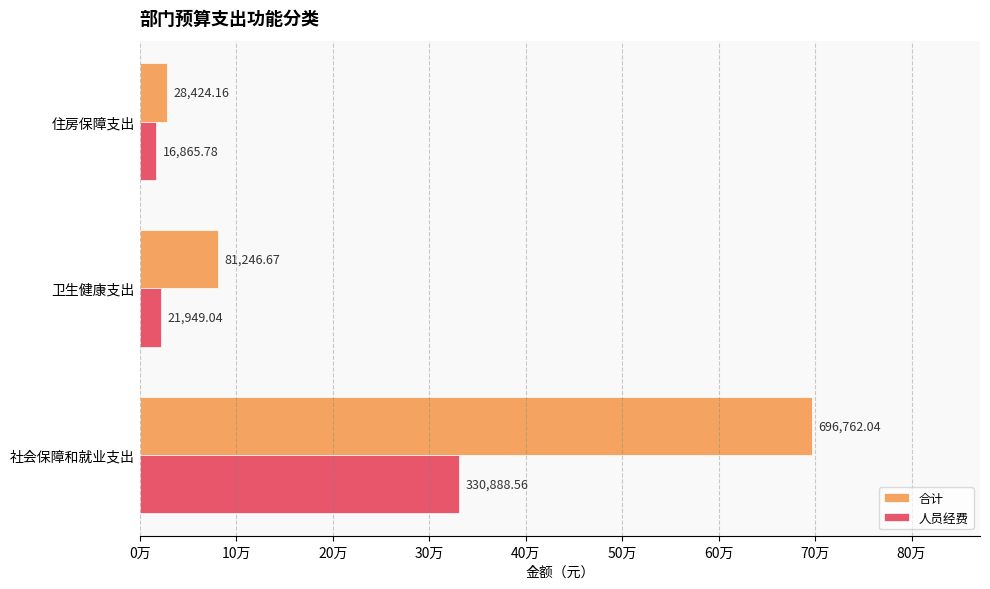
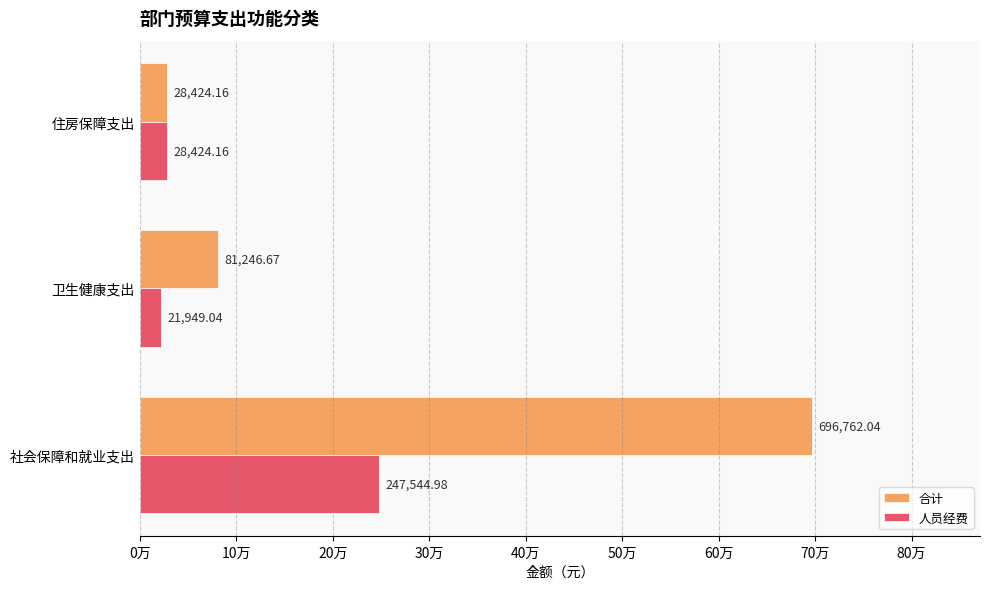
人员经费, 住房保障支出: 16,865.78 -> 28,424.16
人员经费, 社会保障和就业支出: 330,888.56 -> 247,544.98
